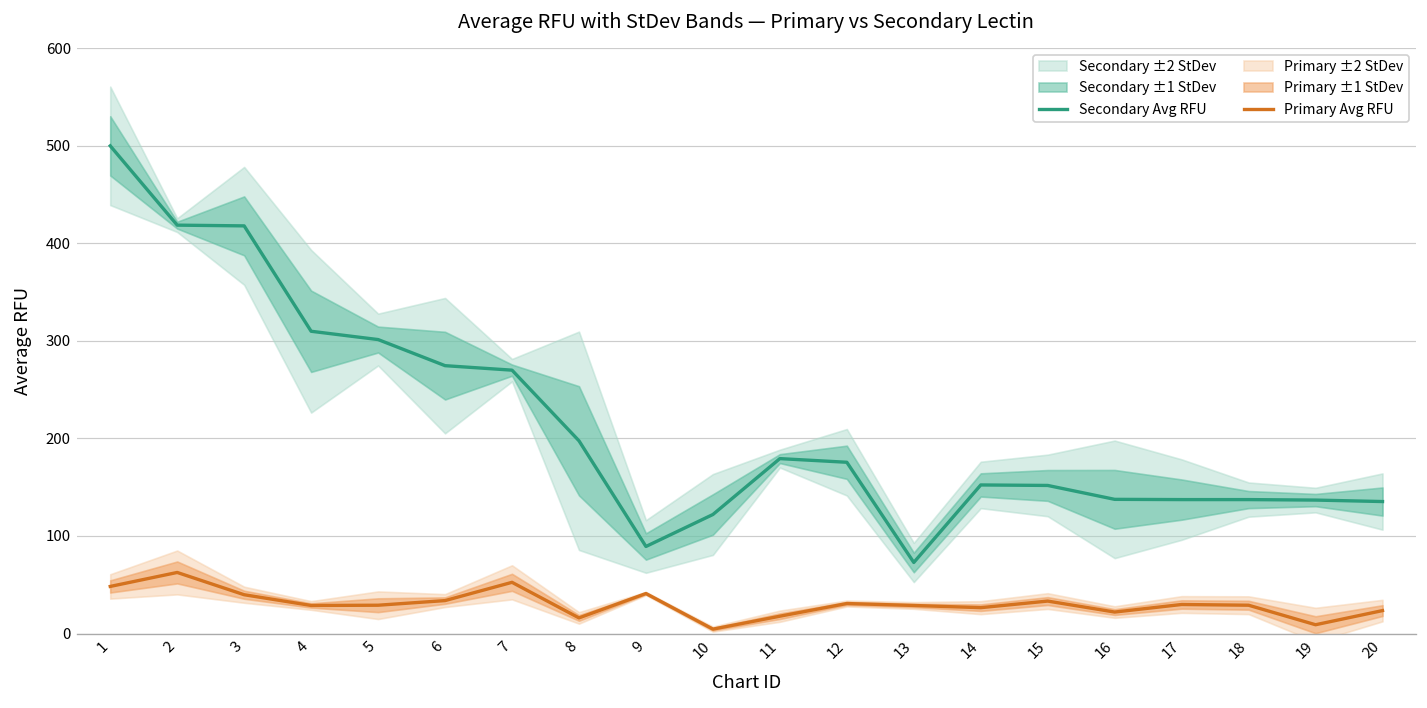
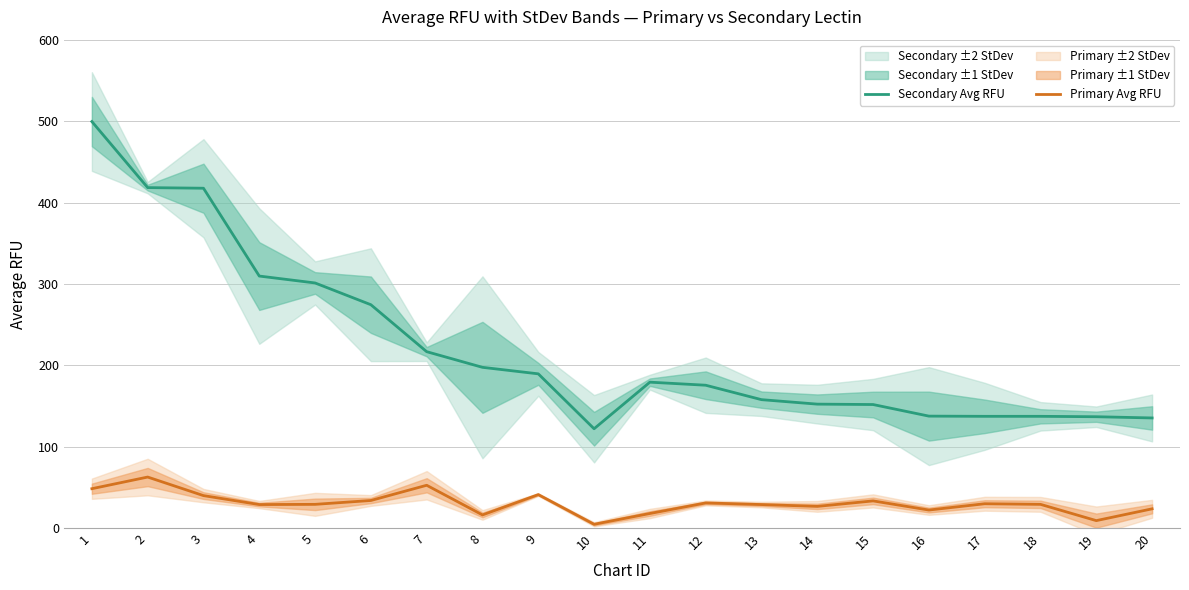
Secondary Avg RFU, 7: 270 -> 220
Secondary Avg RFU, 9: 90 -> 190
Secondary Avg RFU, 13: 70 -> 160
